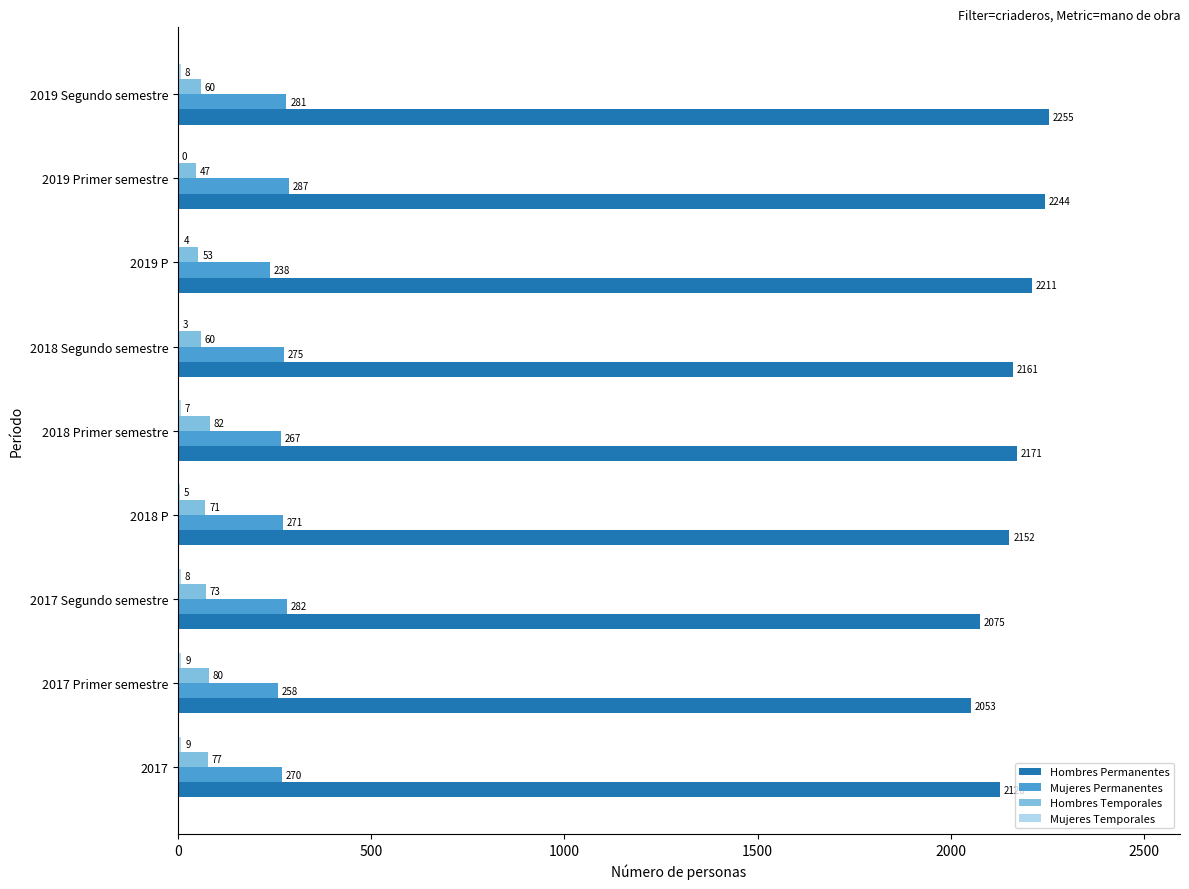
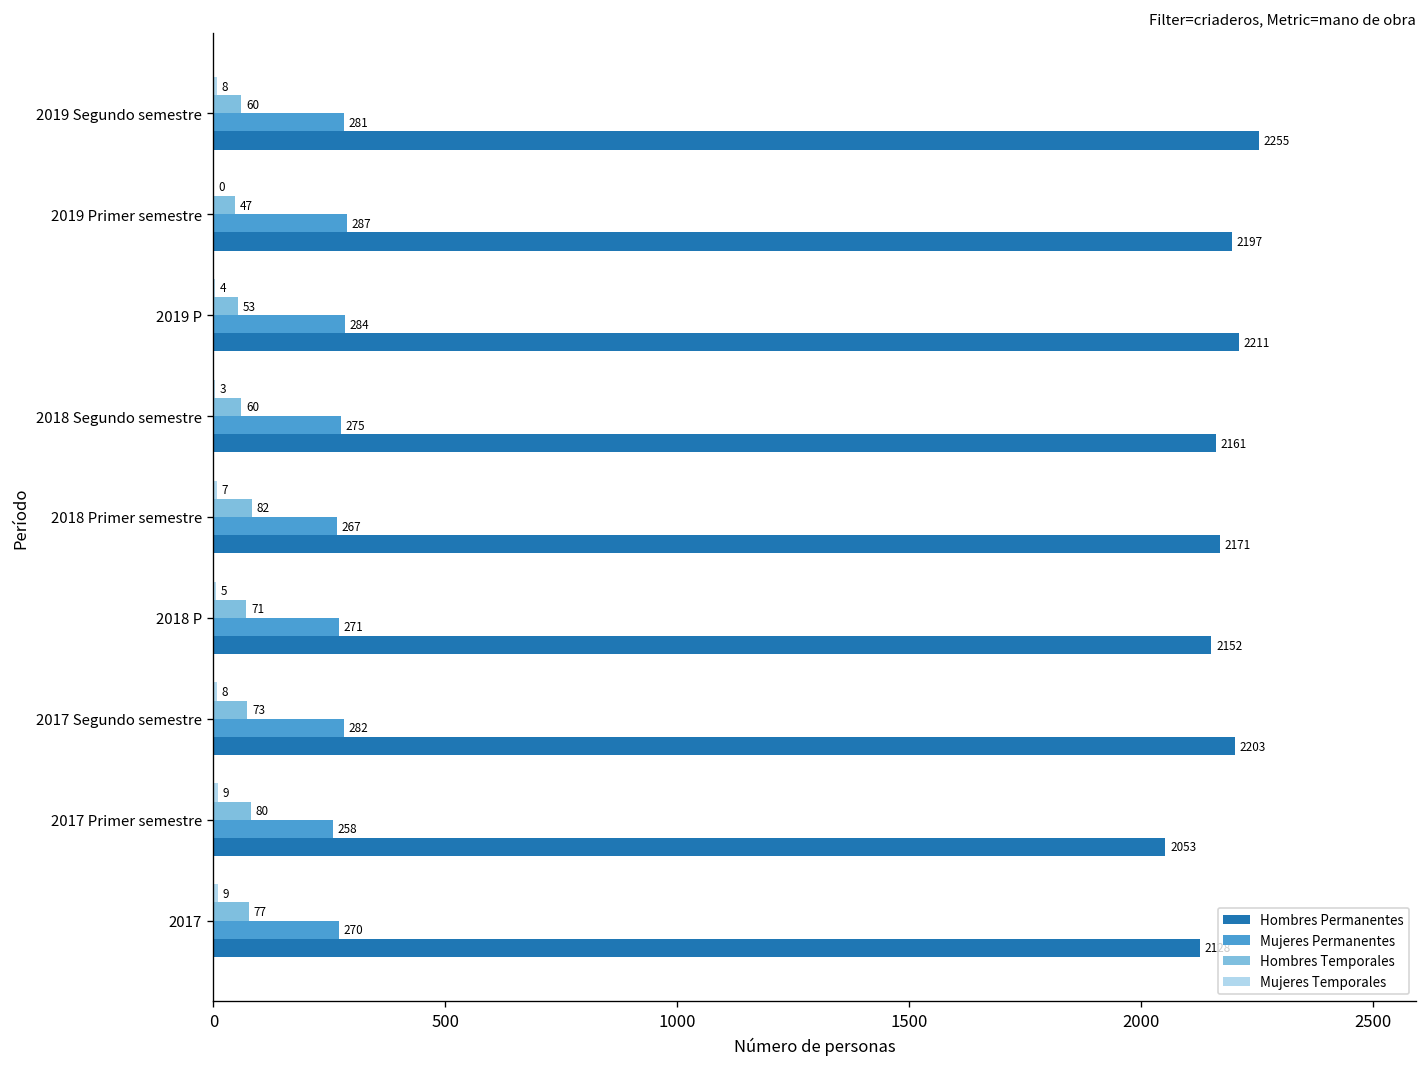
Hombres Permanentes, 2019 Primer semestre: 2244 -> 2197
Mujeres Permanentes, 2019 P: 238 -> 284
Hombres Permanentes, 2017 Segundo semestre: 2075 -> 2203
